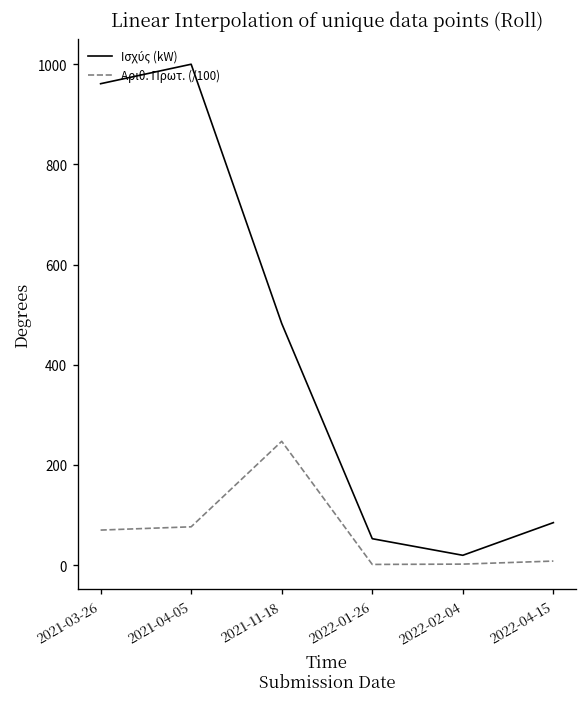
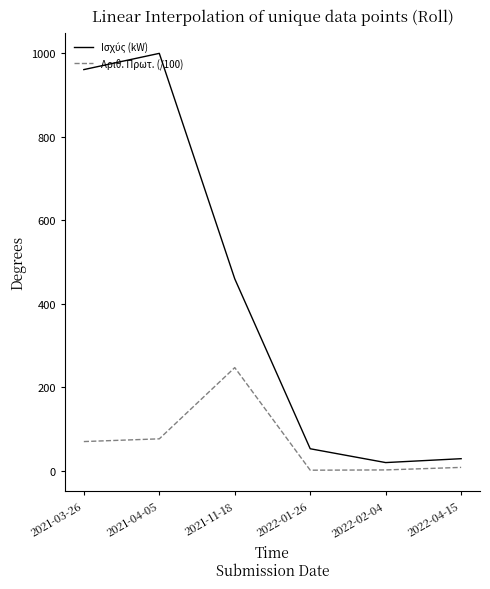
Ισχύς (kW), 2021-11-18: 480 -> 460
Ισχύς (kW), 2022-04-15: 80 -> 30
